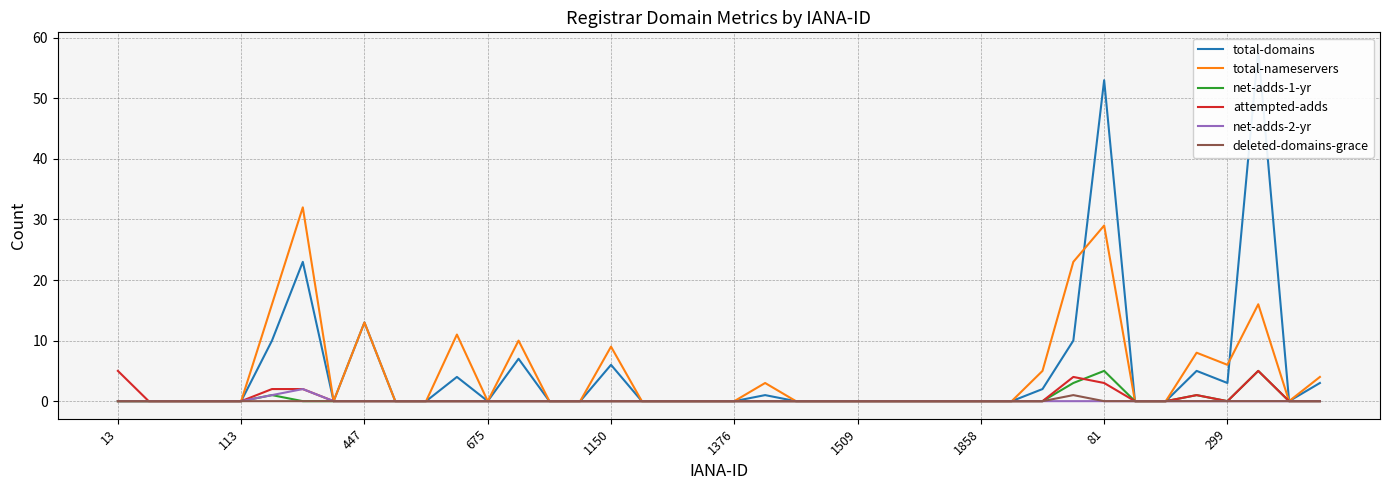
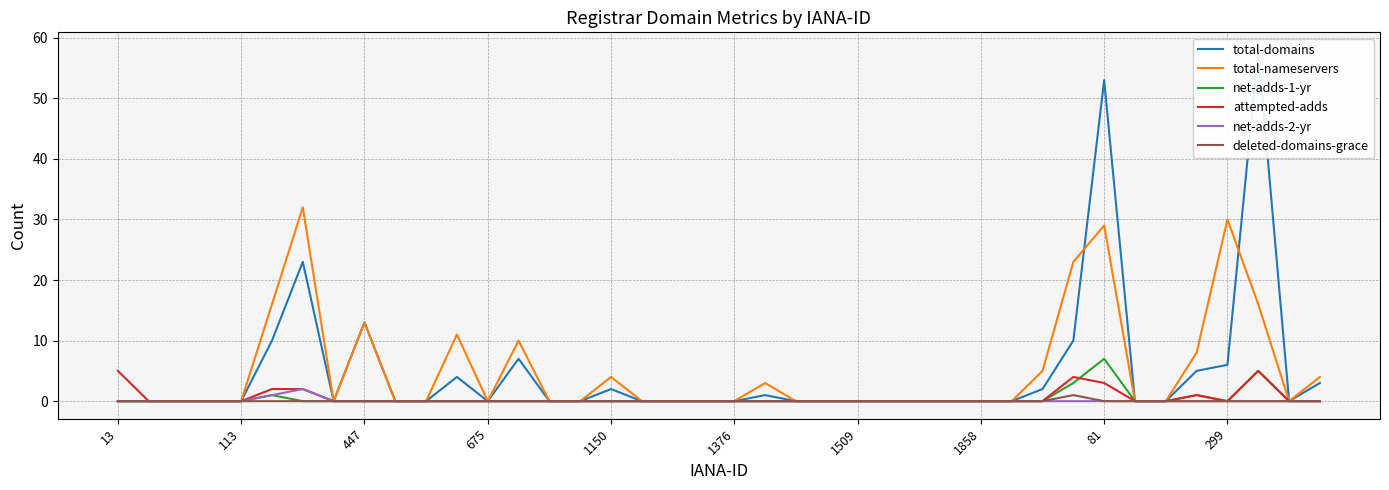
total-domains, 1150: 6 -> 2
total-nameservers, 1150: 9 -> 4
net-adds-1-yr, 81: 5 -> 7
total-domains, 299: 3 -> 6
total-nameservers, 299: 6 -> 30
